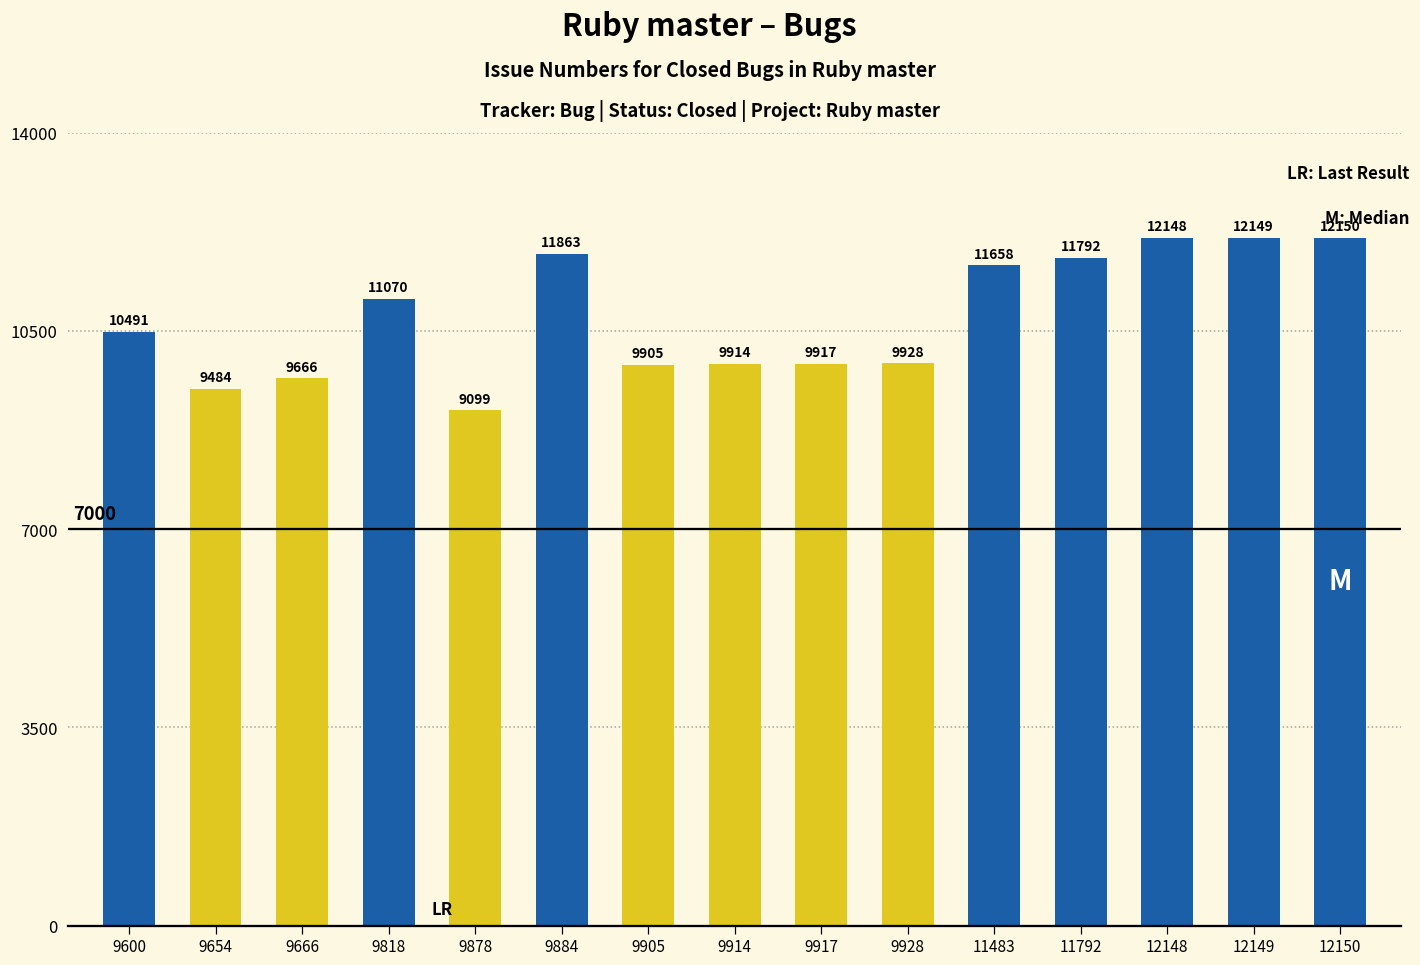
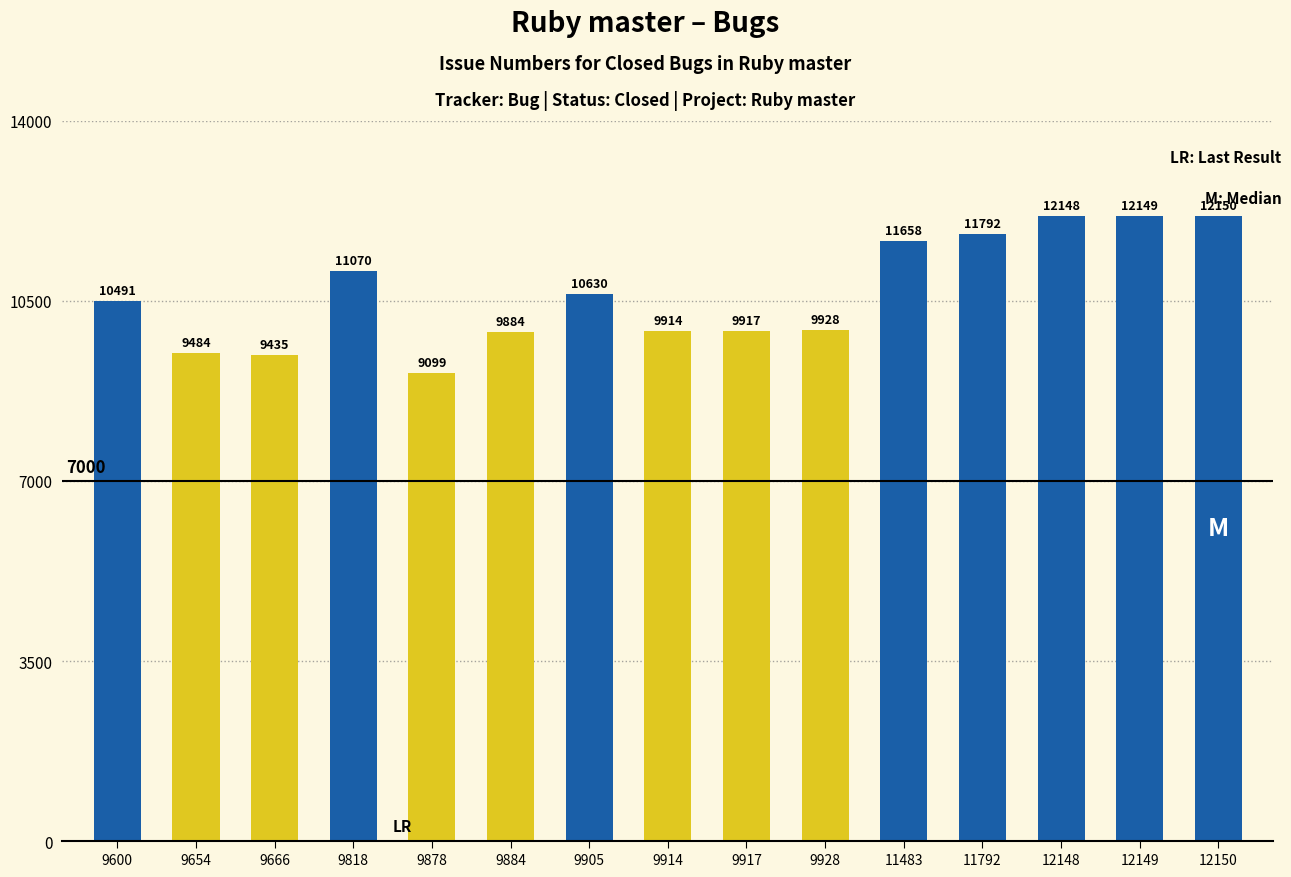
9666: 9666 -> 9435
9884: 11863 -> 9884
9905: 9905 -> 10630
